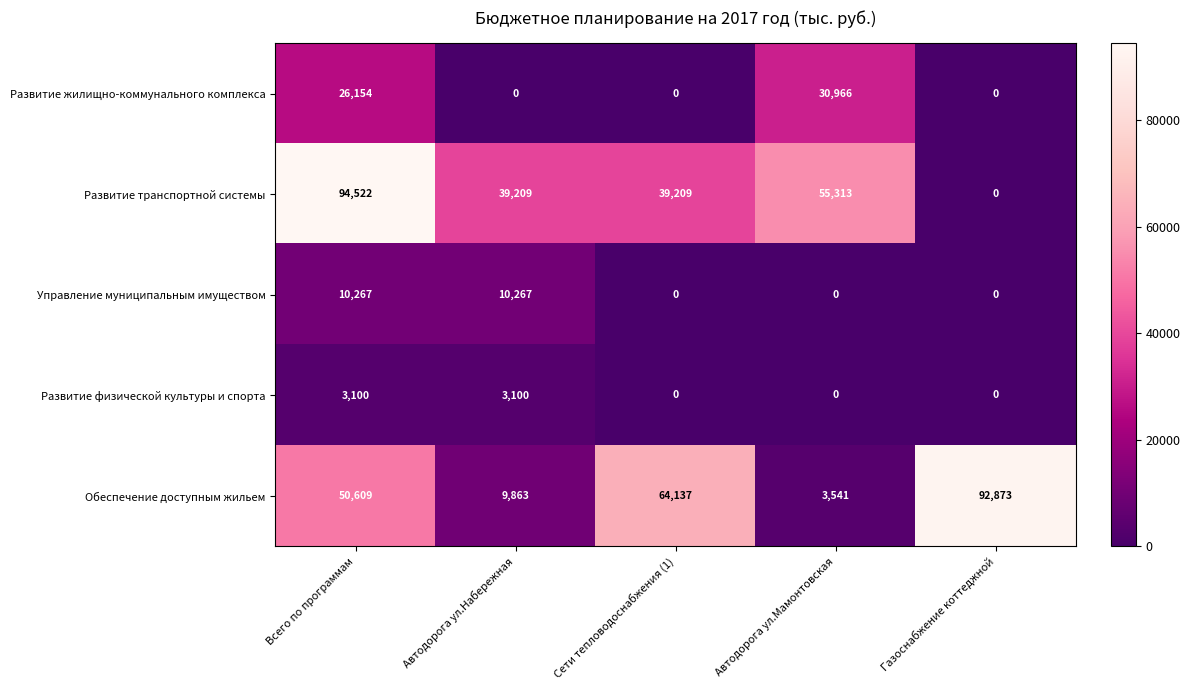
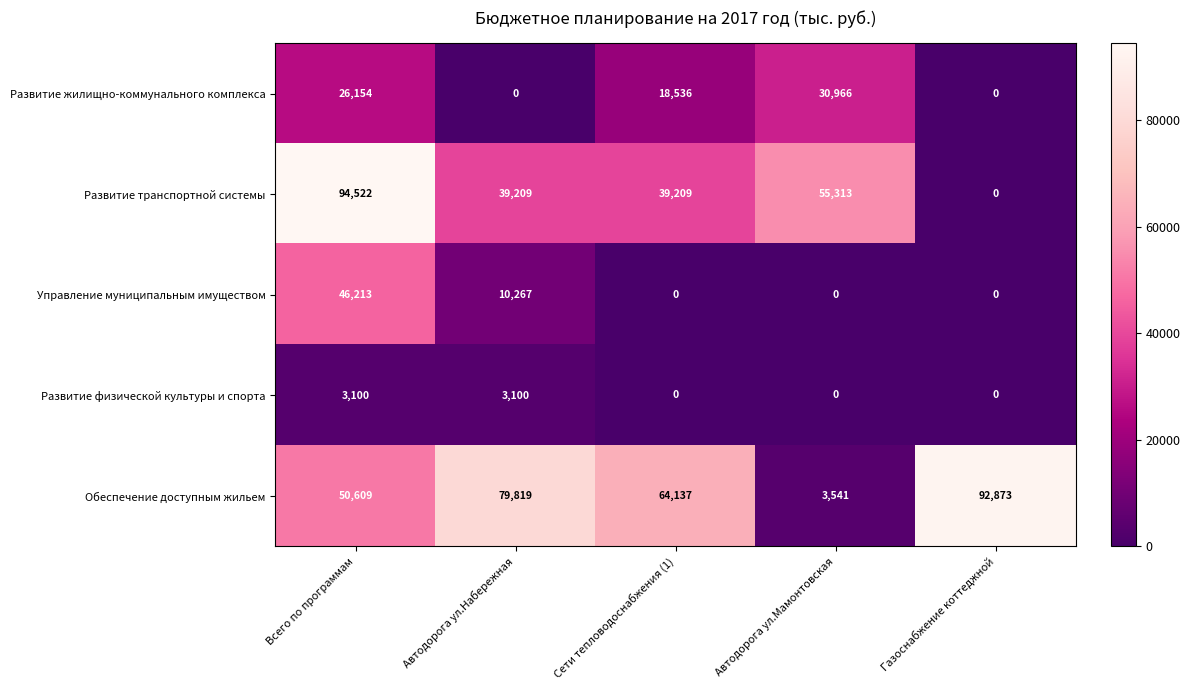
Развитие жилищно-коммунального комплекса, Сети тепловодоснабжения (1): 0 -> 18,536
Управление муниципальным имуществом, Всего по программам: 10,267 -> 46,213
Обеспечение доступным жильем, Автодорога ул.Набережная: 9,863 -> 79,819
